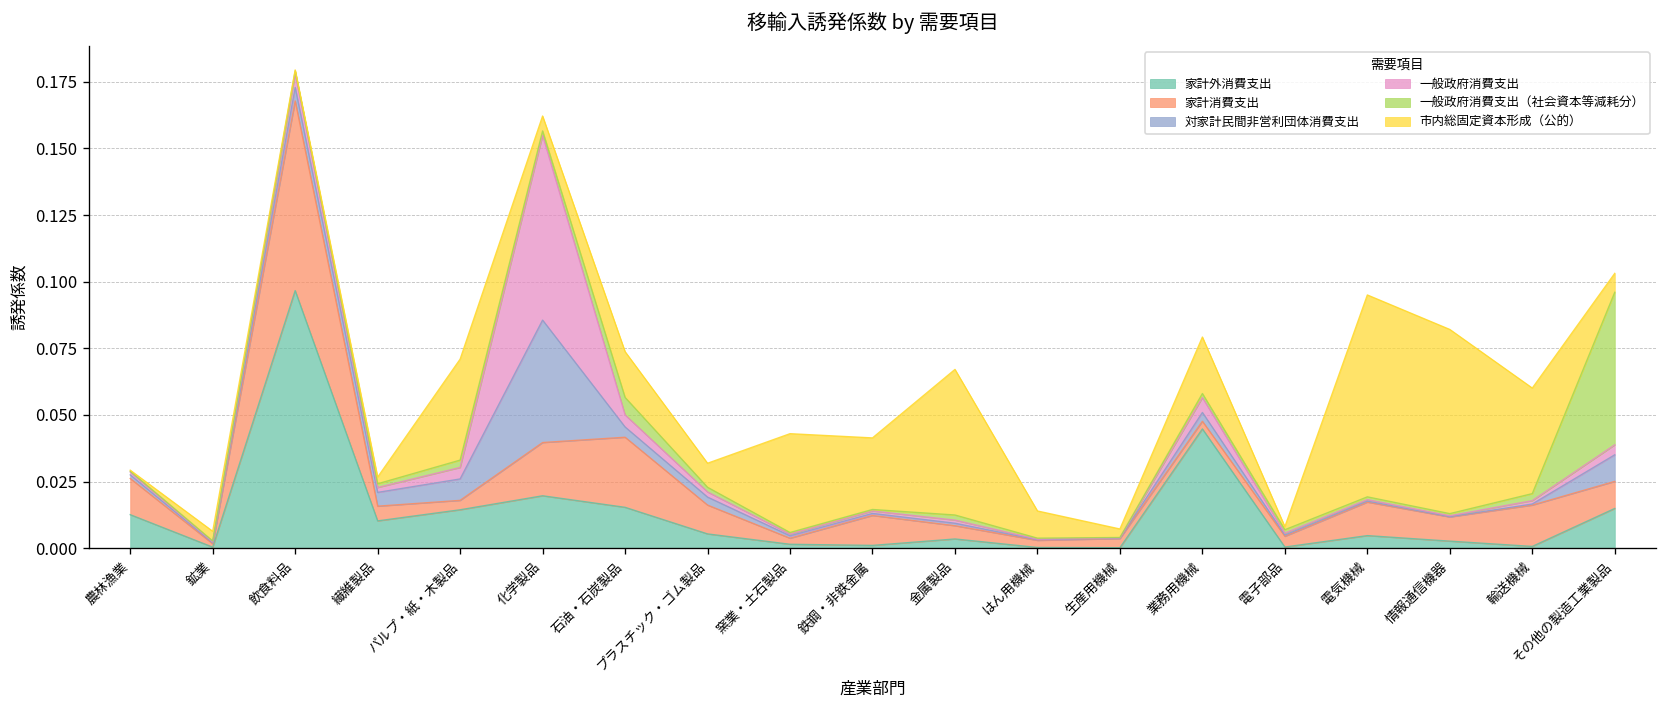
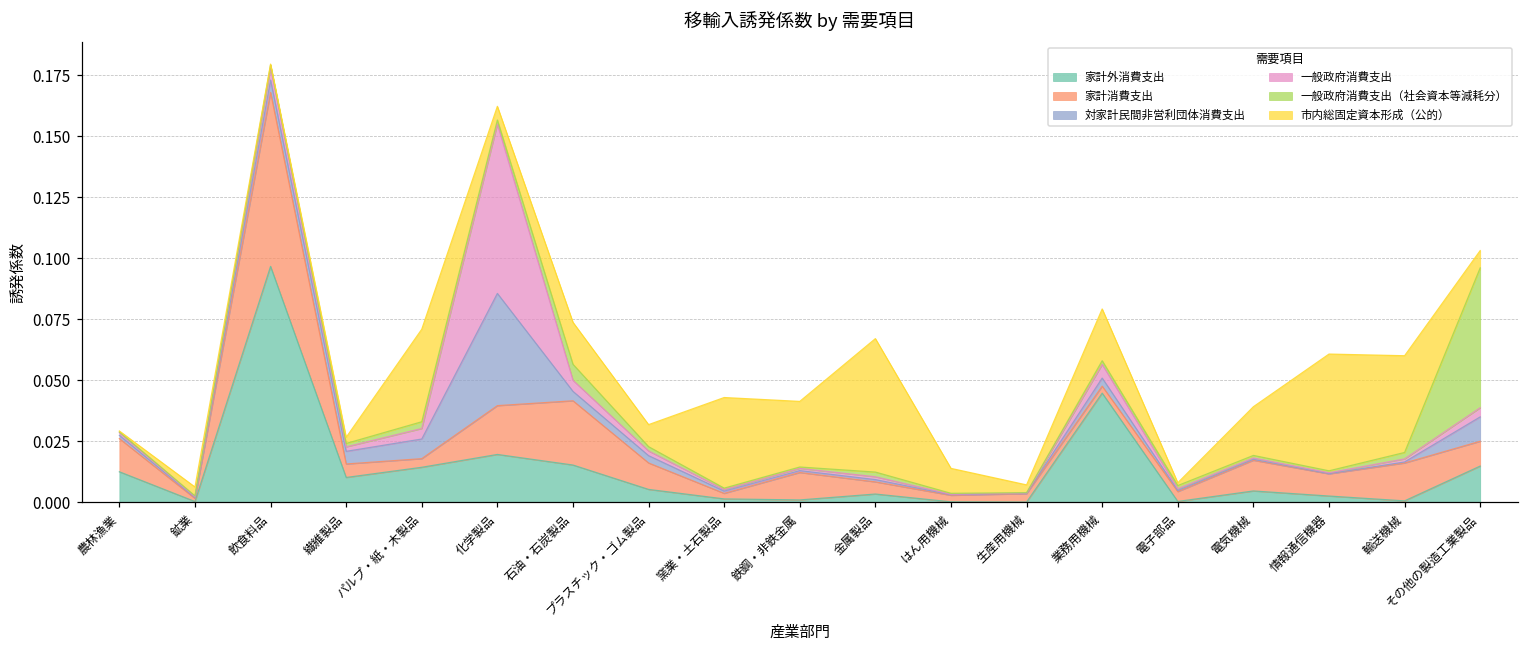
市内総固定資本形成（公的）, 電気機械: 0.076 -> 0.020
市内総固定資本形成（公的）, 情報通信機器: 0.069 -> 0.048
